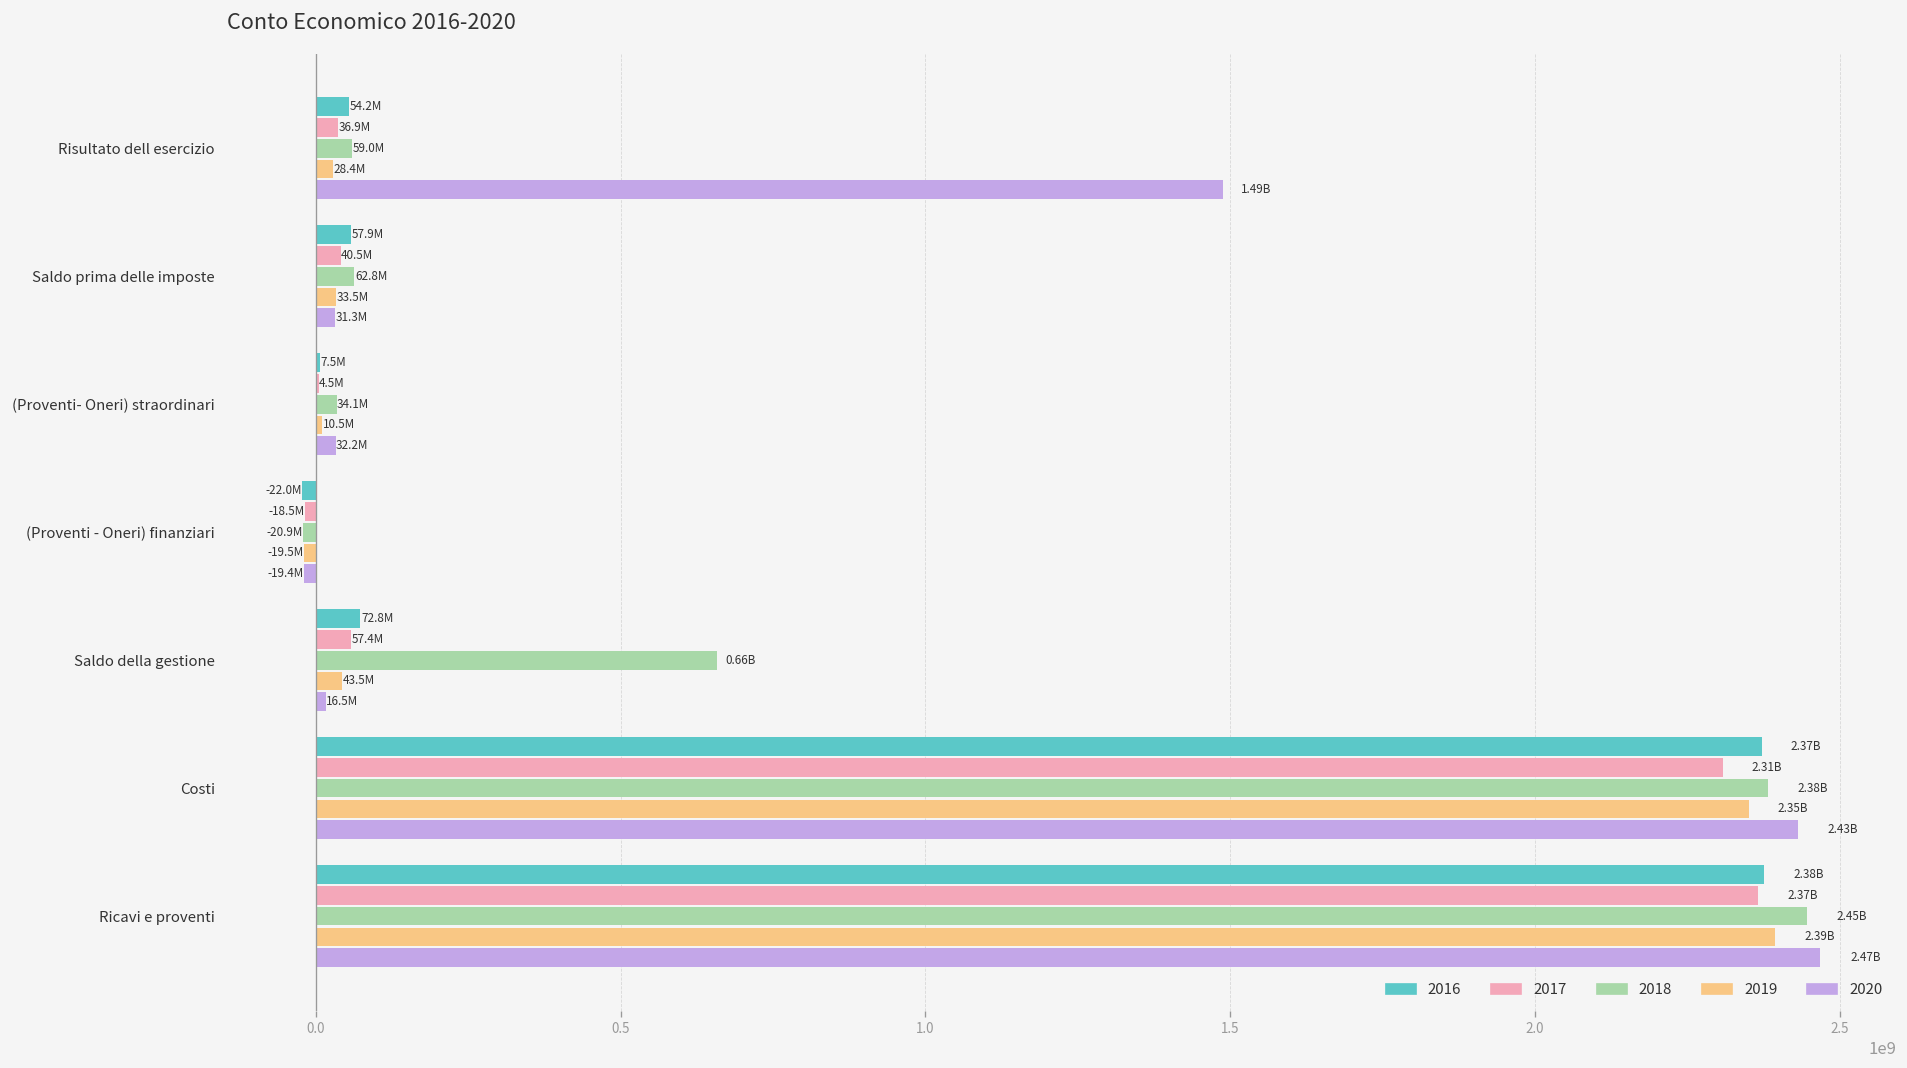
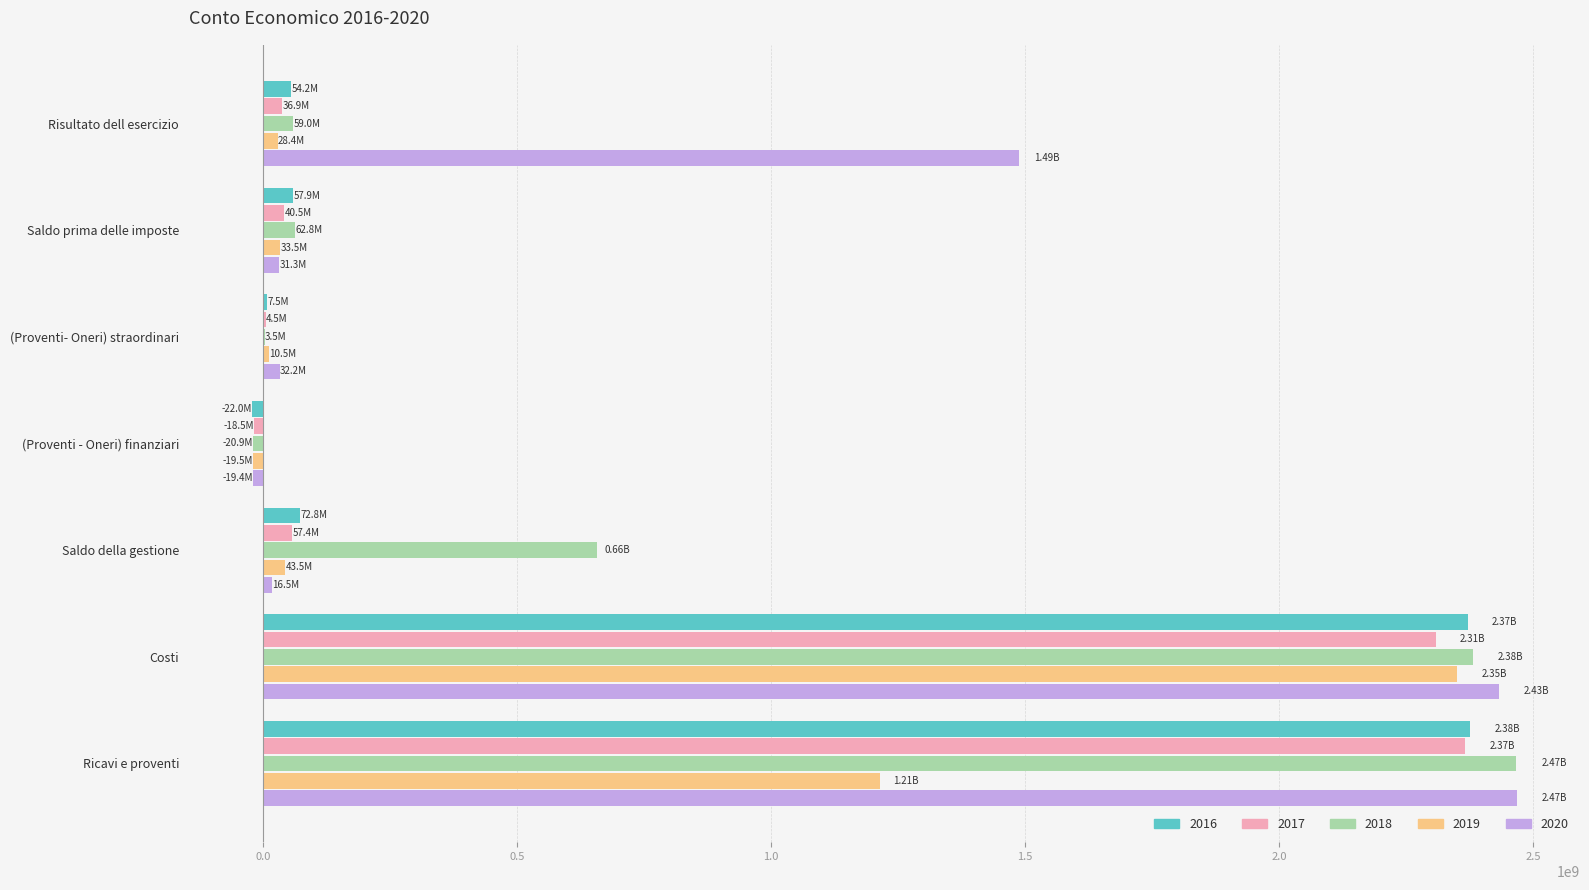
2018, (Proventi- Oneri) straordinari: 34.1M -> 3.5M
2018, Ricavi e proventi: 2.45B -> 2.47B
2019, Ricavi e proventi: 2.39B -> 1.21B
